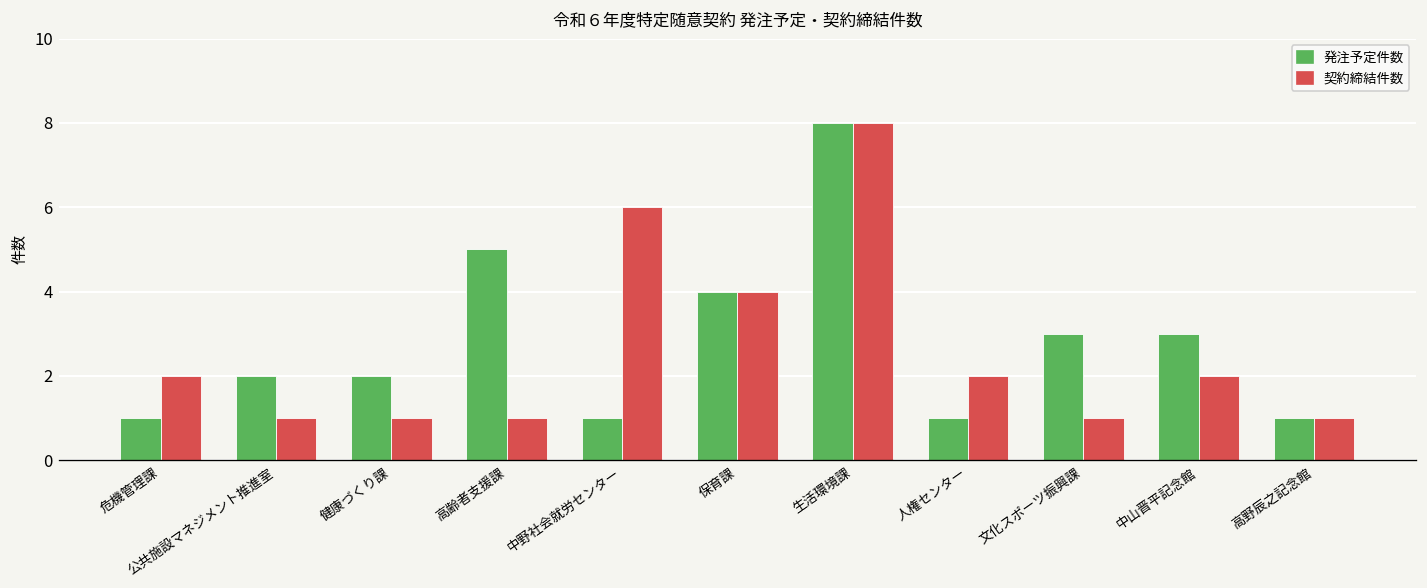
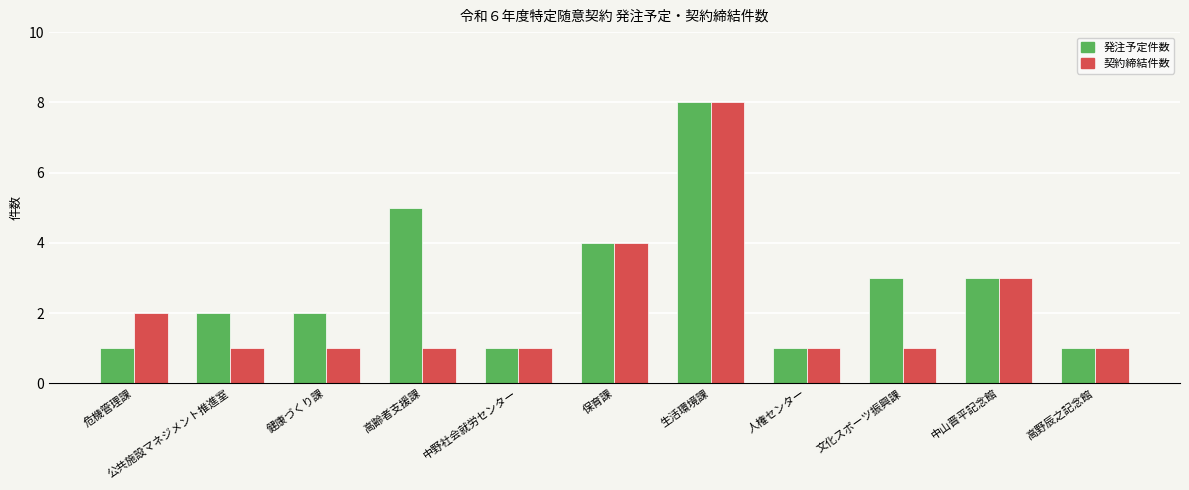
契約締結件数, 中野社会就労センター: 6 -> 1
契約締結件数, 人権センター: 2 -> 1
契約締結件数, 中山晋平記念館: 2 -> 3
